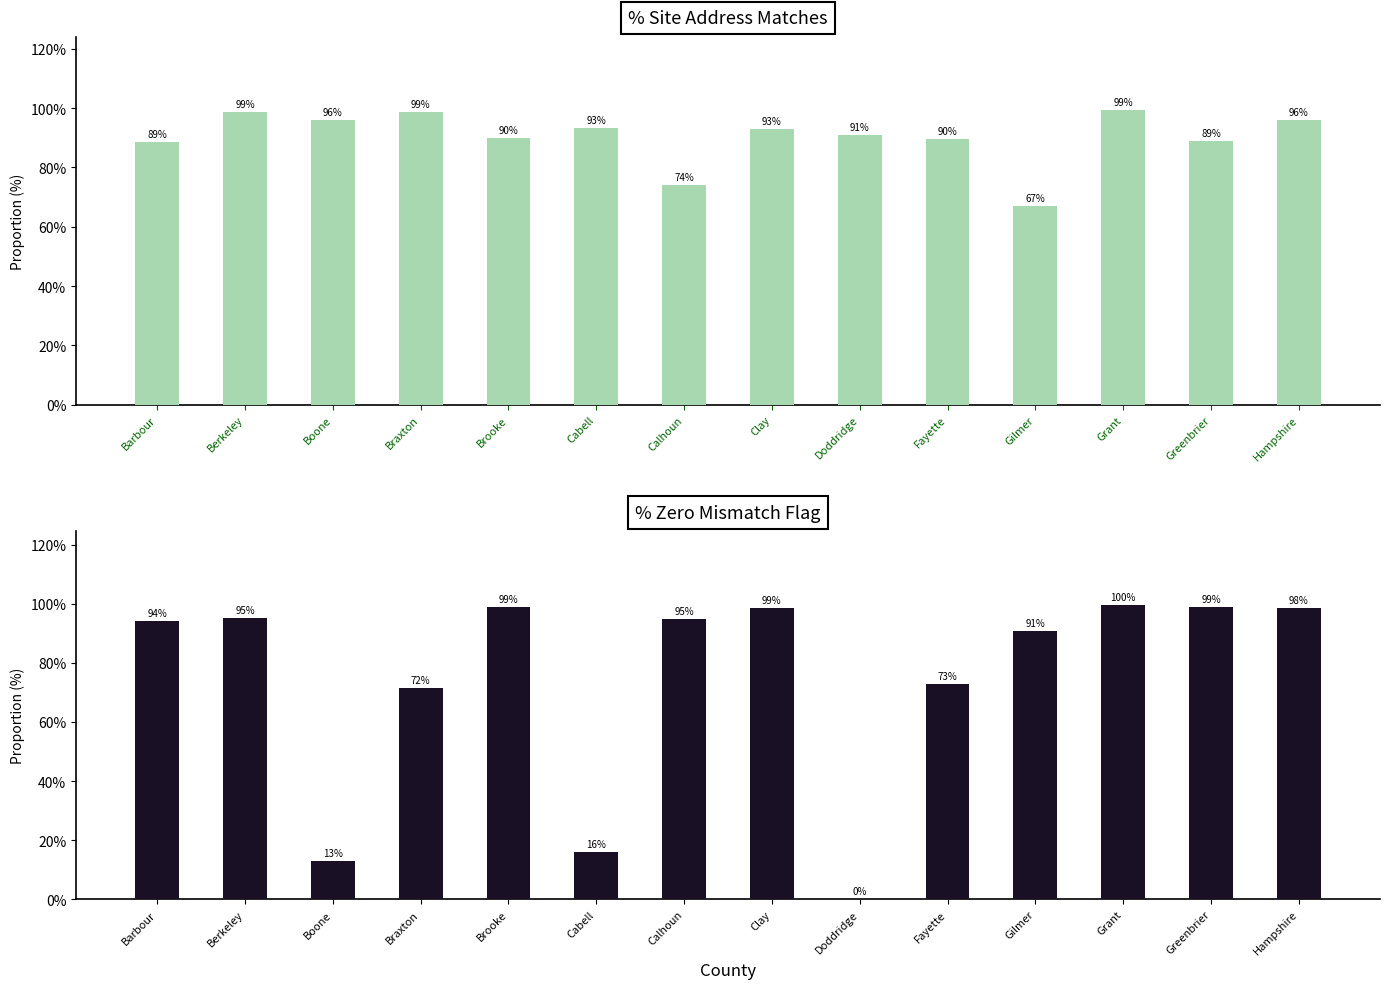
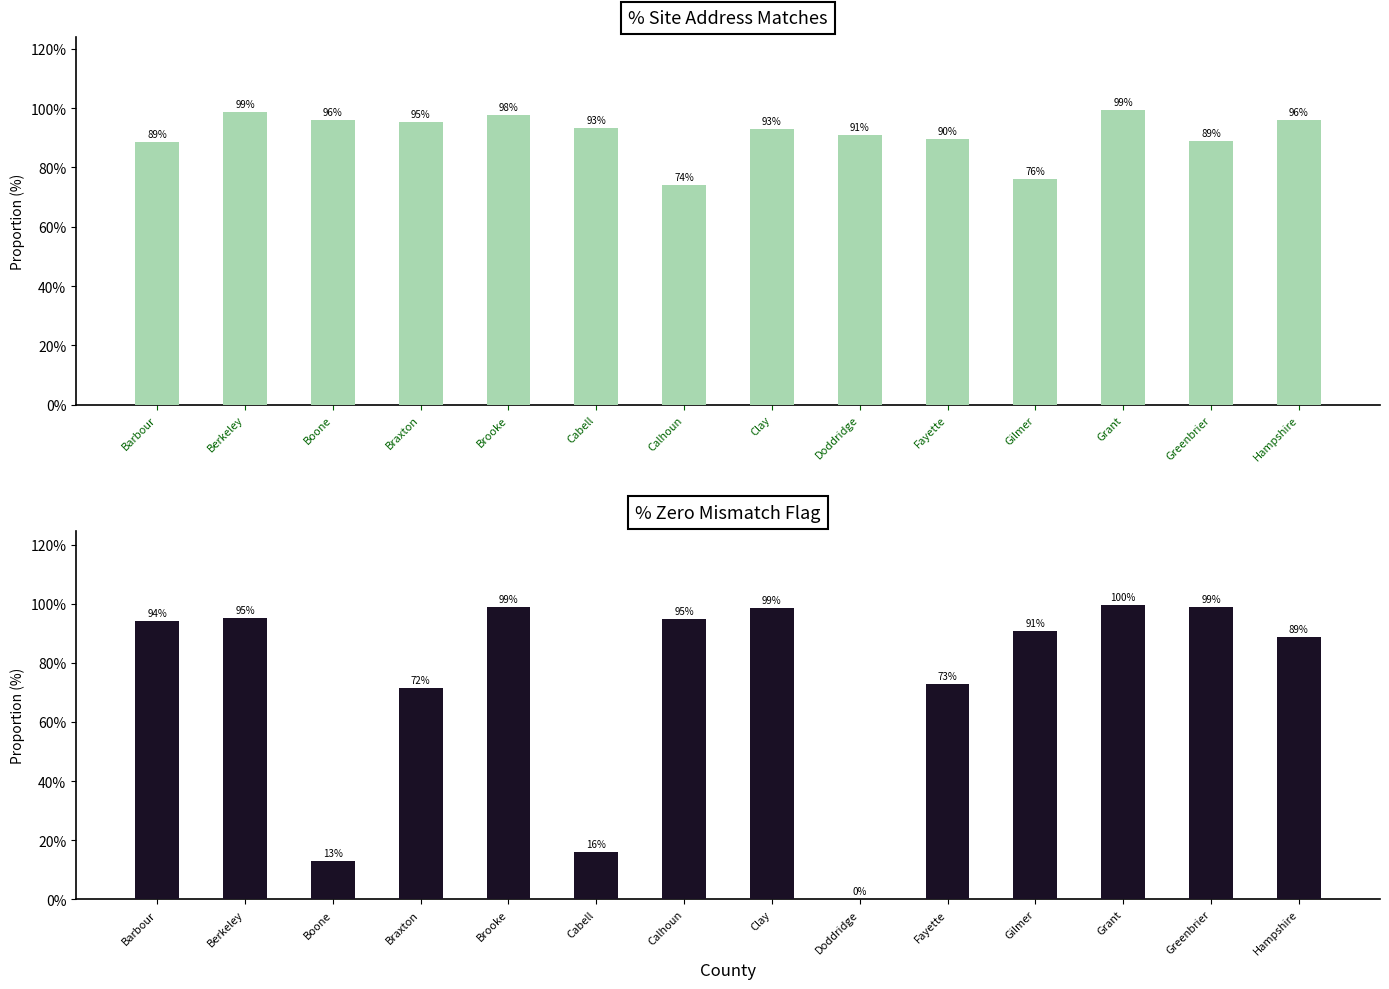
% Site Address Matches, Braxton: 99% -> 95%
% Site Address Matches, Brooke: 90% -> 98%
% Site Address Matches, Gilmer: 67% -> 76%
% Zero Mismatch Flag, Hampshire: 98% -> 89%
